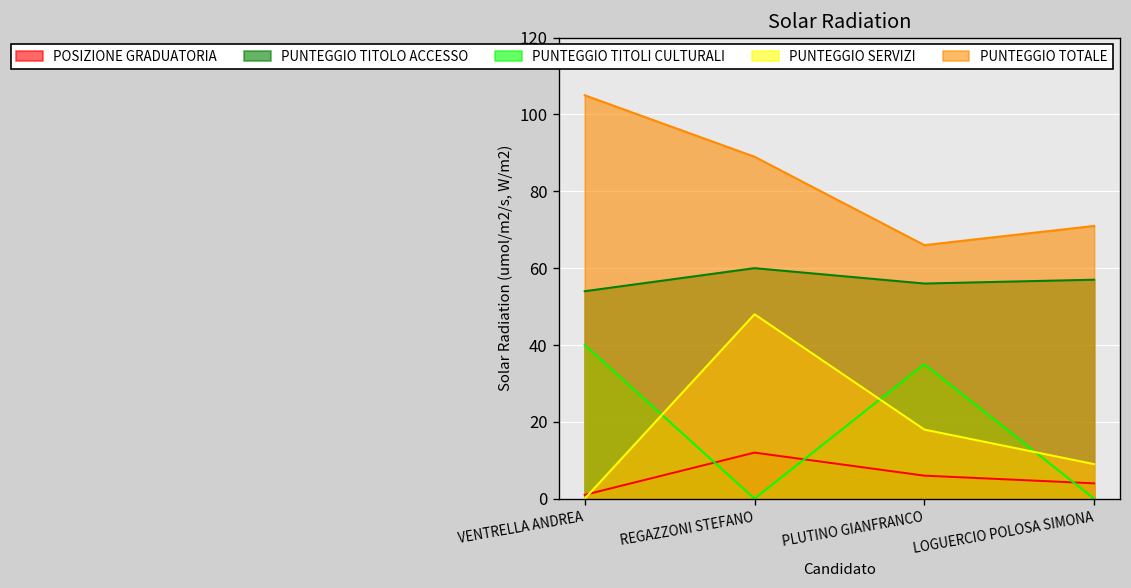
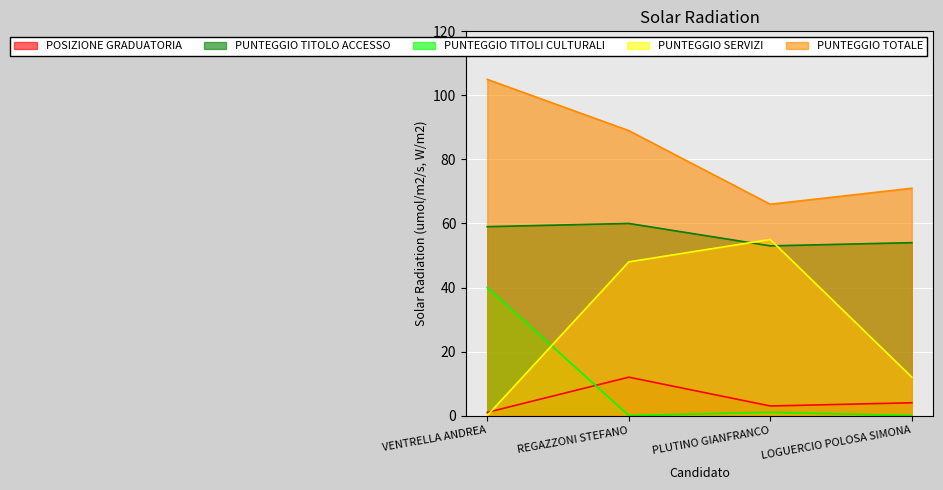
PUNTEGGIO TITOLO ACCESSO, VENTRELLA ANDREA: 54 -> 59
POSIZIONE GRADUATORIA, PLUTINO GIANFRANCO: 6 -> 3
PUNTEGGIO TITOLO ACCESSO, PLUTINO GIANFRANCO: 56 -> 53
PUNTEGGIO TITOLI CULTURALI, PLUTINO GIANFRANCO: 35 -> 1
PUNTEGGIO SERVIZI, PLUTINO GIANFRANCO: 18 -> 55
PUNTEGGIO TITOLO ACCESSO, LOGUERCIO POLOSA SIMONA: 57 -> 54
PUNTEGGIO SERVIZI, LOGUERCIO POLOSA SIMONA: 9 -> 12
